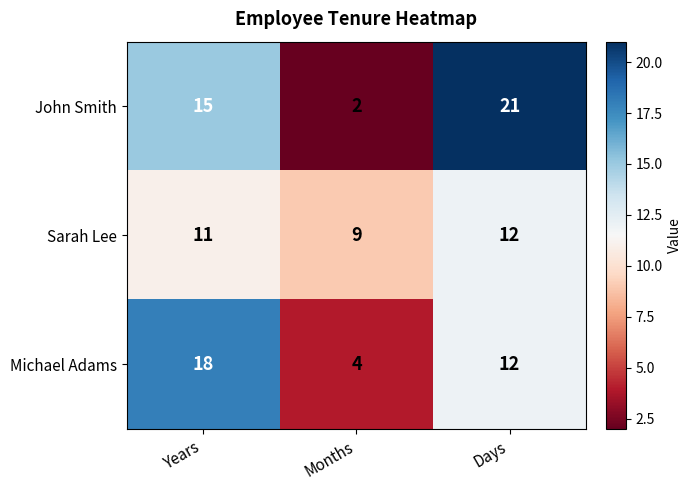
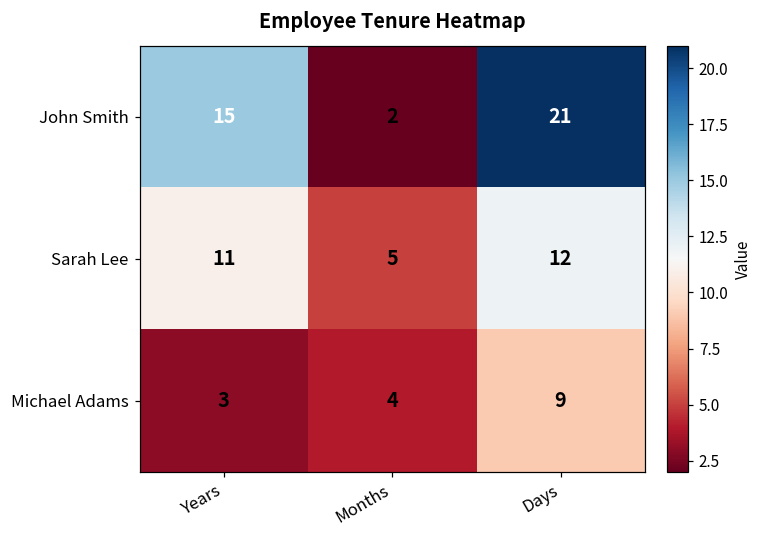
Sarah Lee, Months: 9 -> 5
Michael Adams, Years: 18 -> 3
Michael Adams, Days: 12 -> 9
